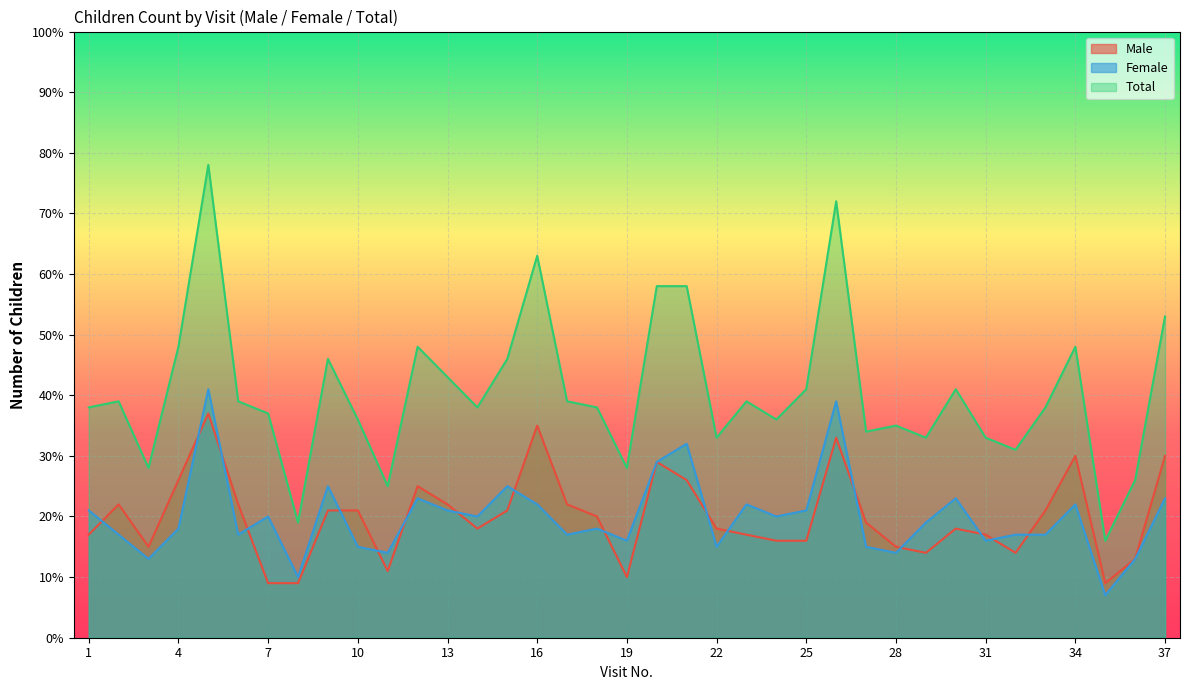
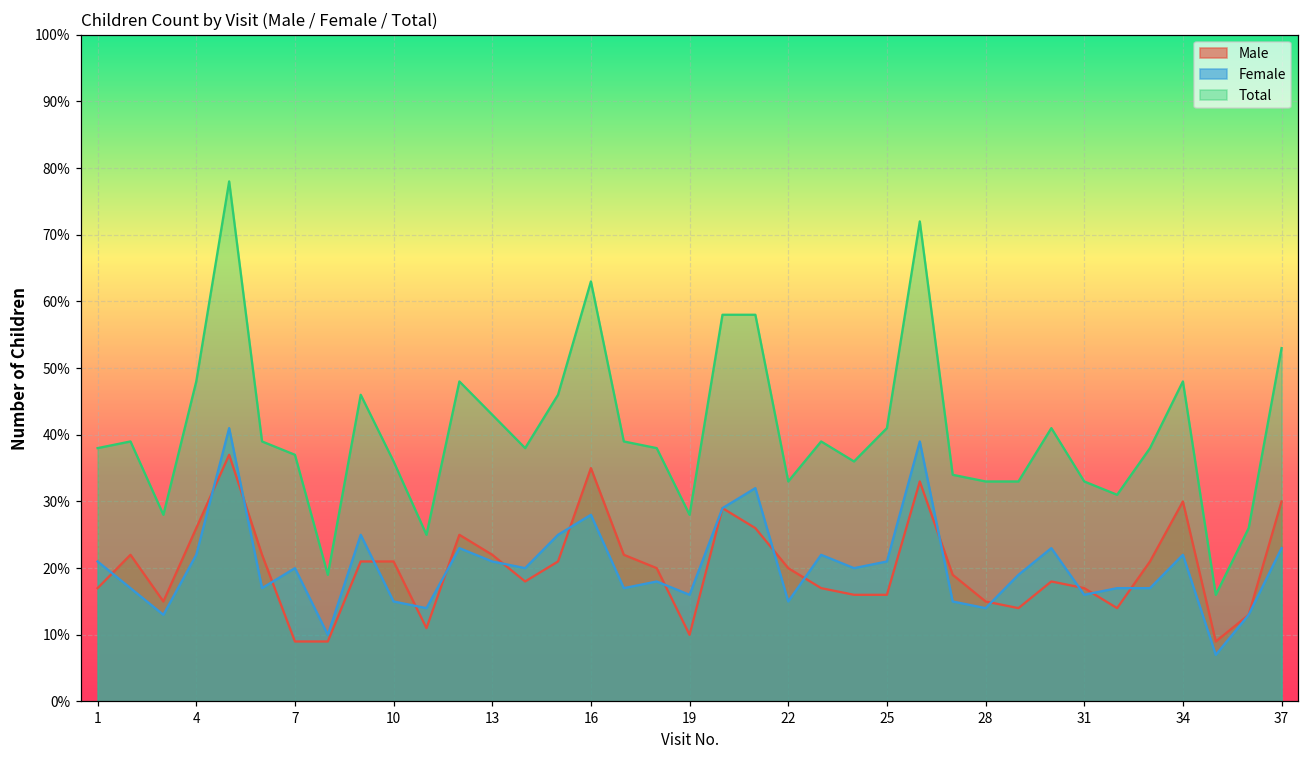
Female, 4: 18% -> 22%
Female, 16: 22% -> 28%
Male, 22: 18% -> 20%
Total, 28: 35% -> 33%
